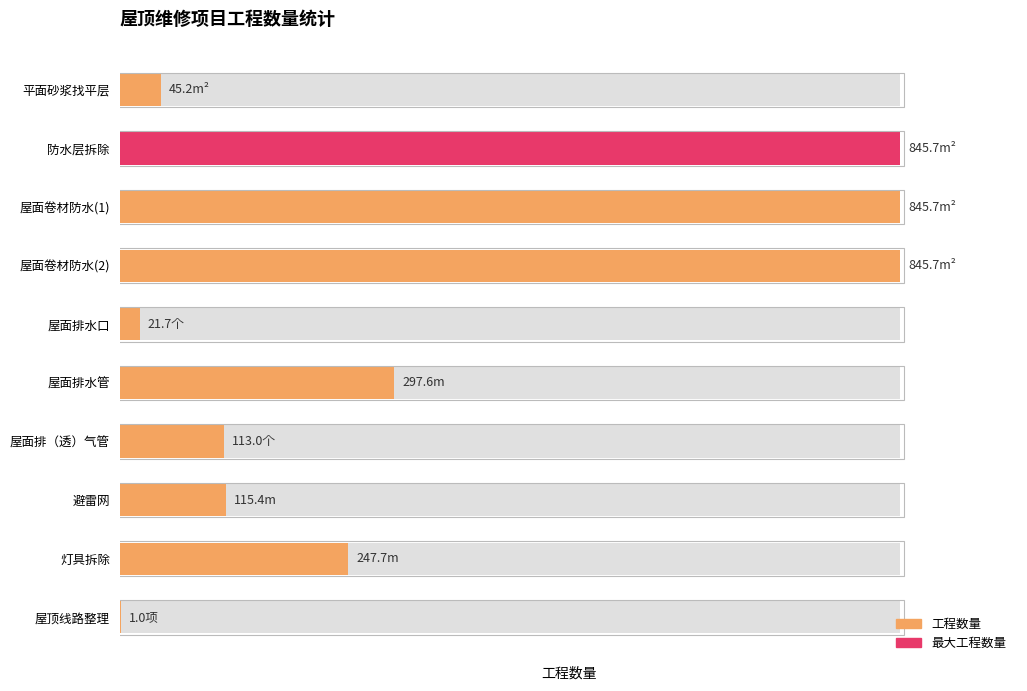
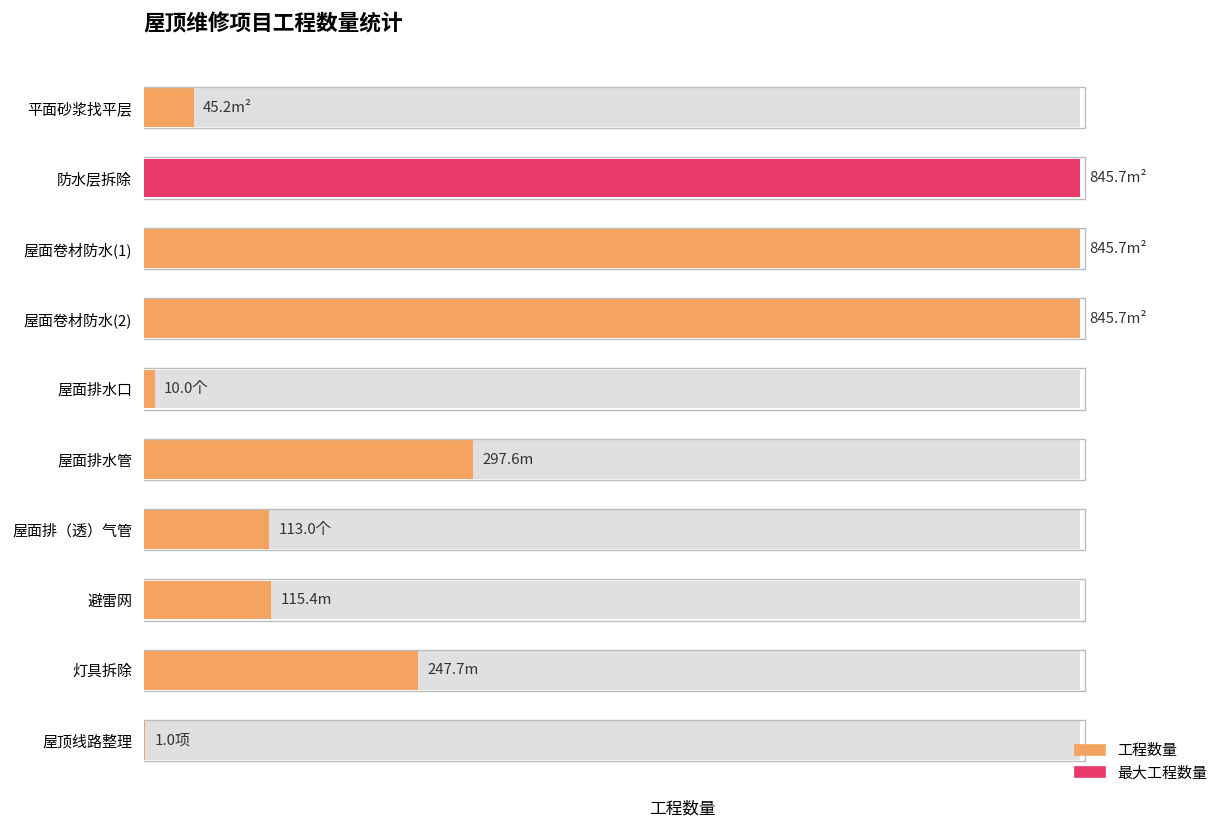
工程数量, 屋面排水口: 21.7个 -> 10.0个
